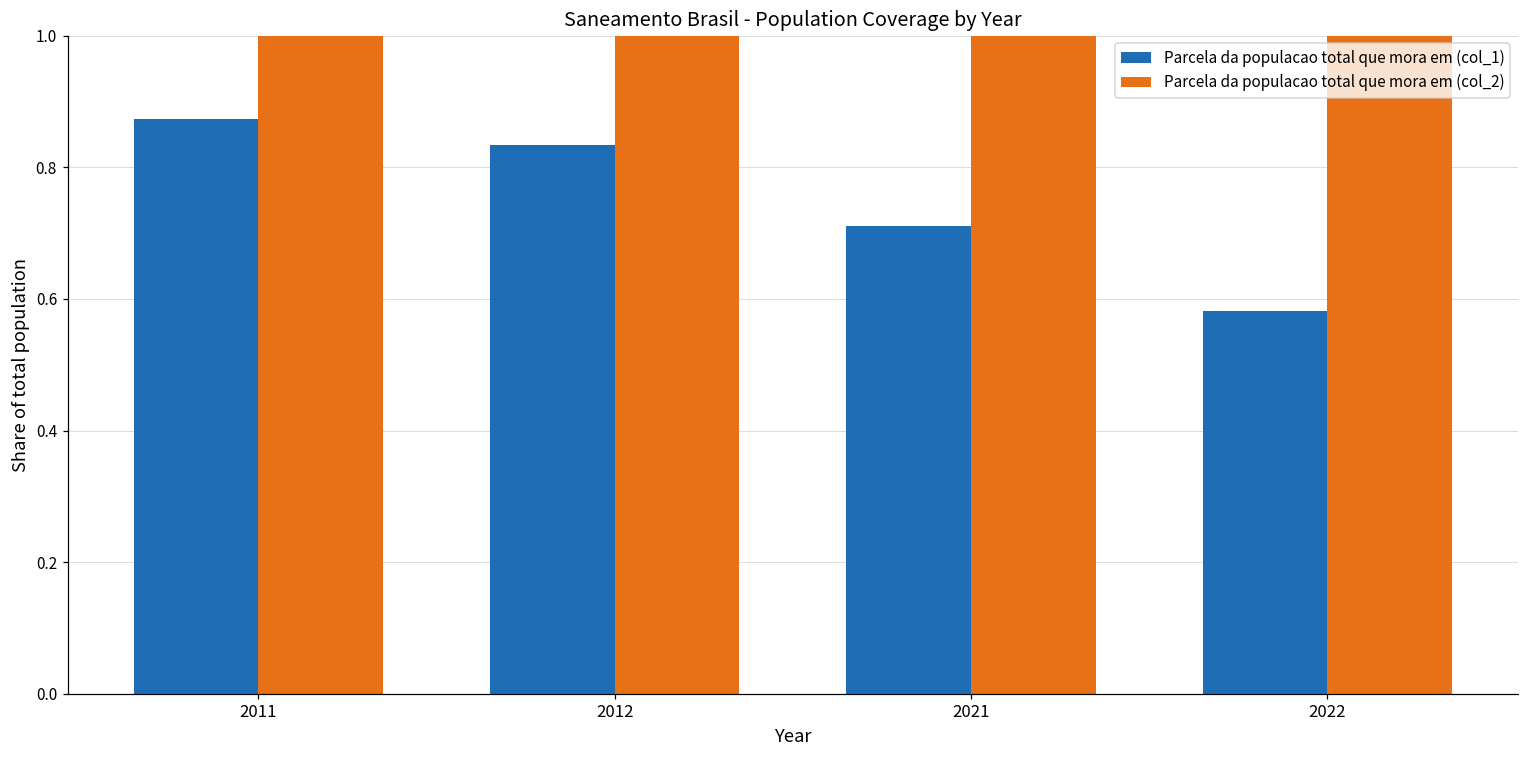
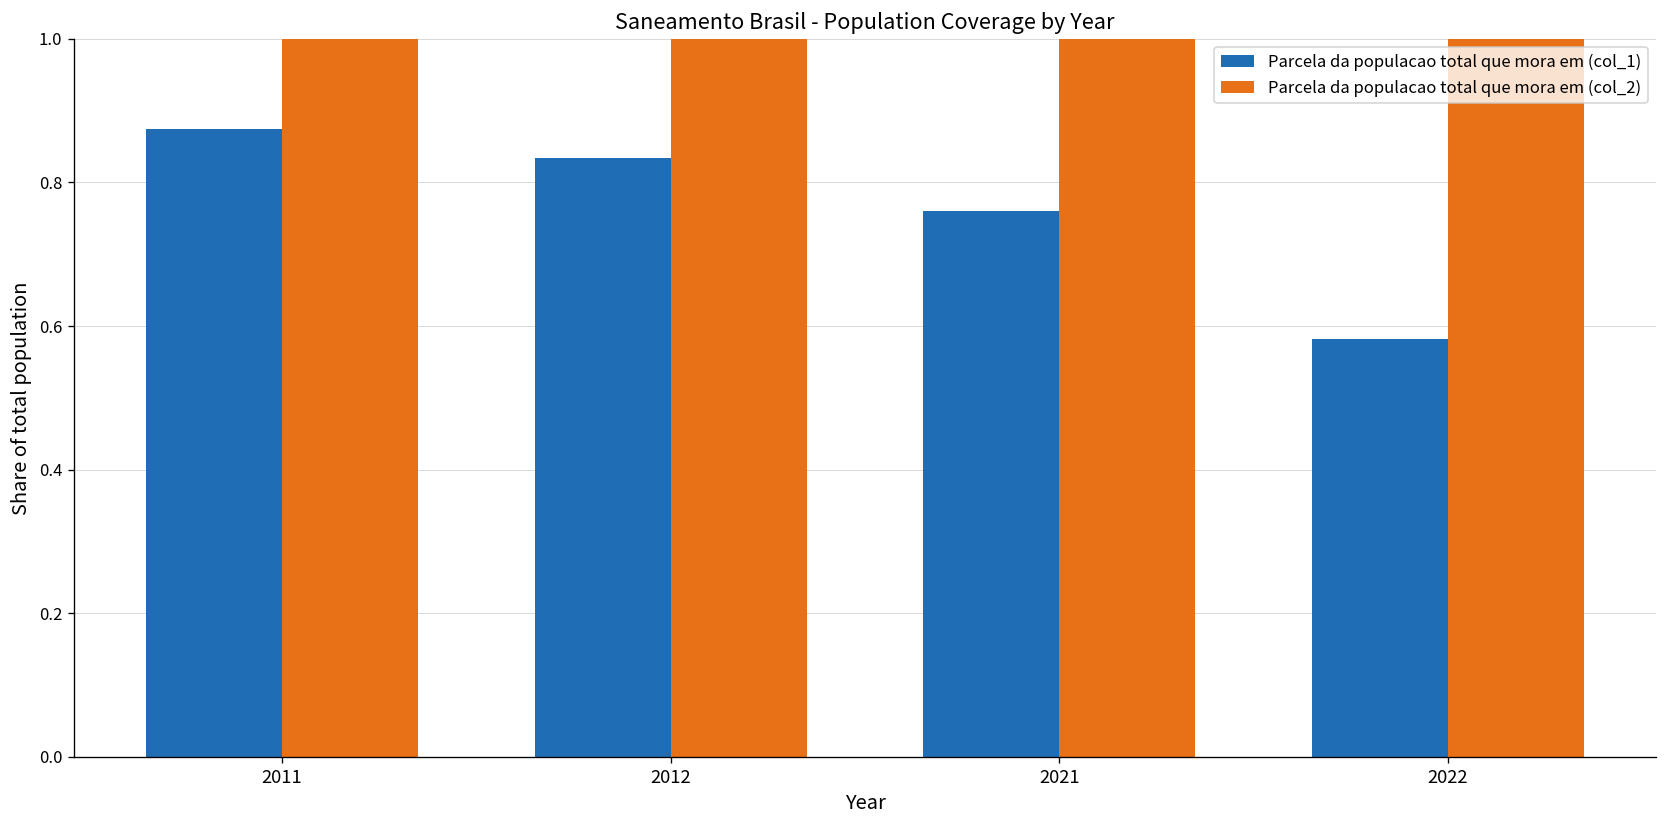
Parcela da populacao total que mora em (col_1), 2021: 0.71 -> 0.76
